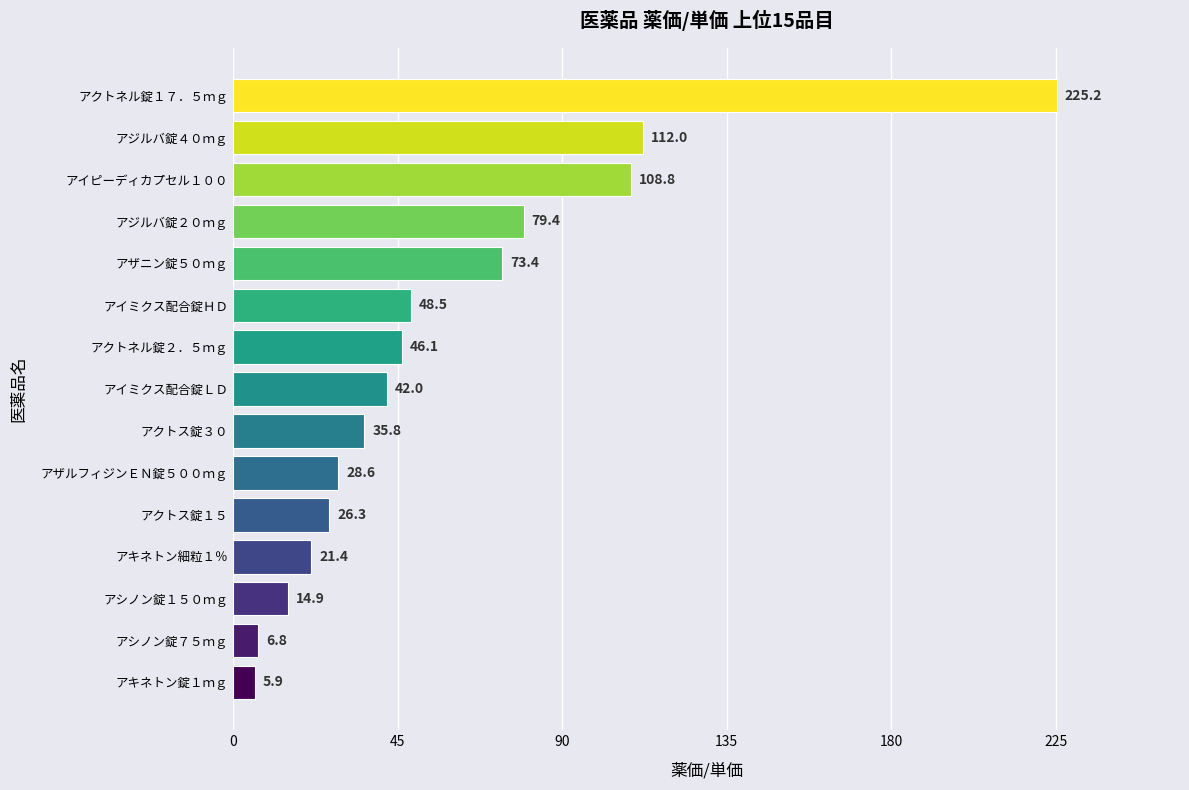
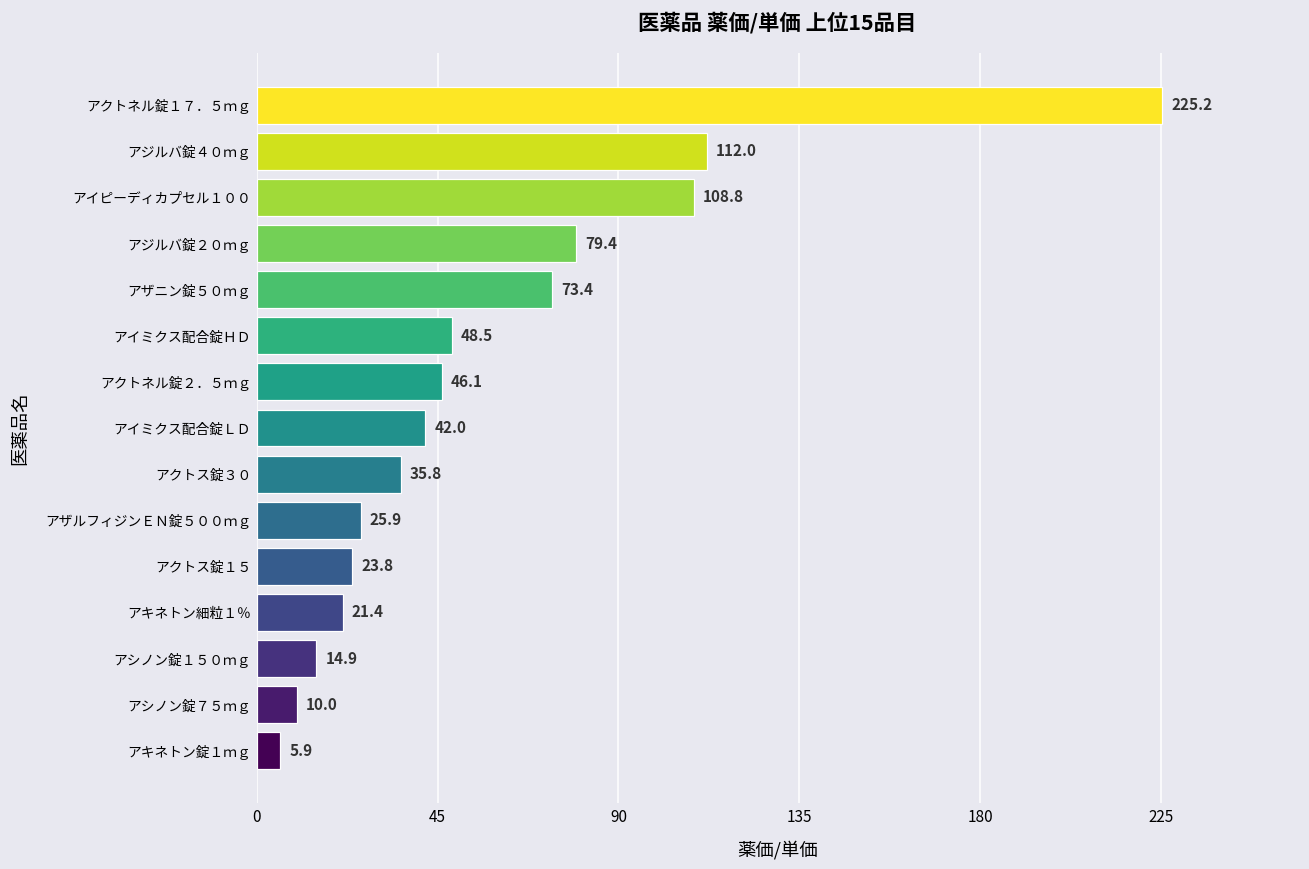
アザルフィジンＥＮ錠５００ｍｇ: 28.6 -> 25.9
アクトス錠１５: 26.3 -> 23.8
アシノン錠７５ｍｇ: 6.8 -> 10.0
